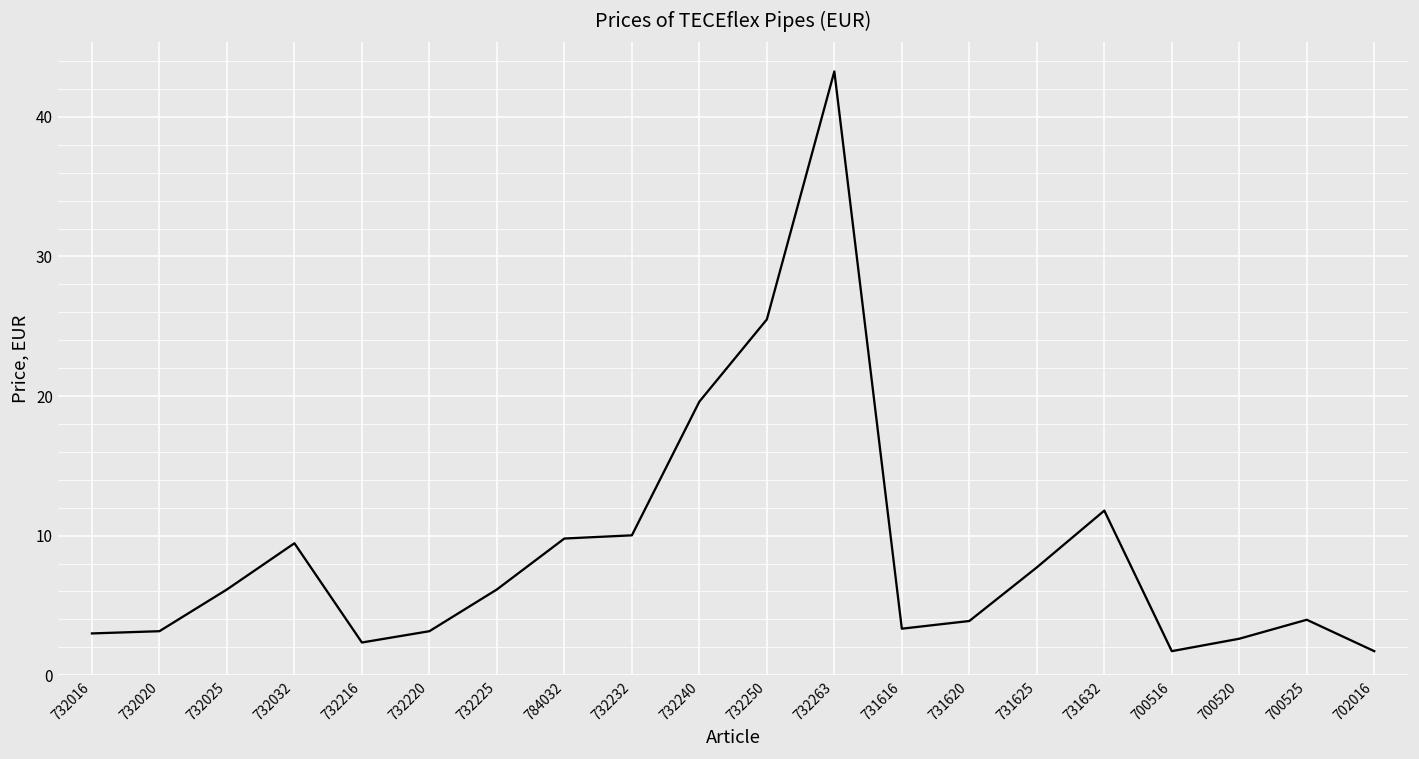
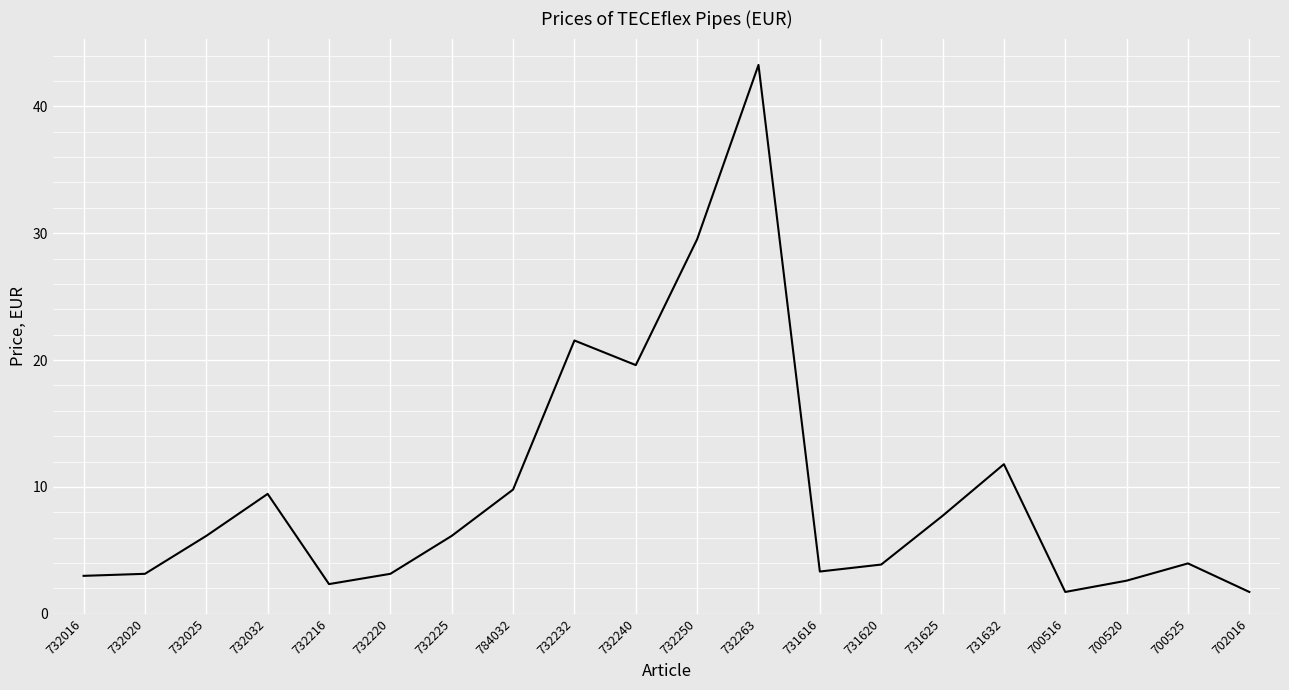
732232: 10.0 -> 21.5
732250: 25.5 -> 29.5
